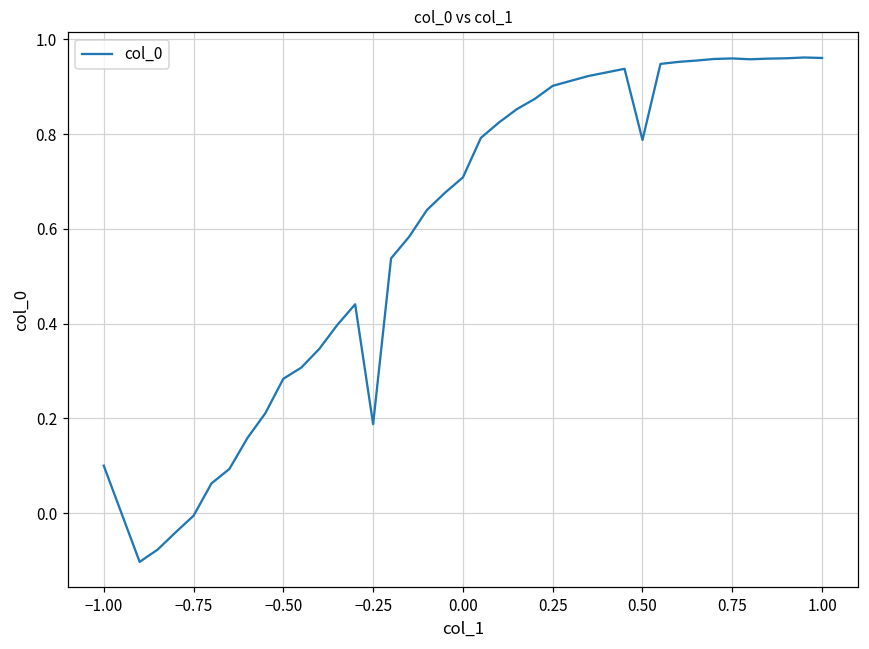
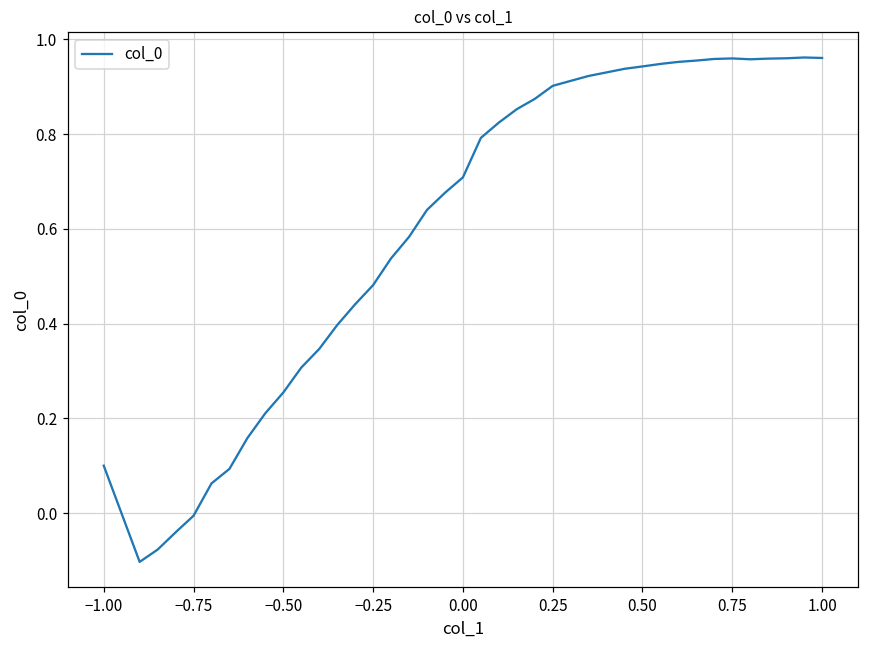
−0.50: 0.28 -> 0.25
−0.25: 0.19 -> 0.48
0.50: 0.79 -> 0.94
